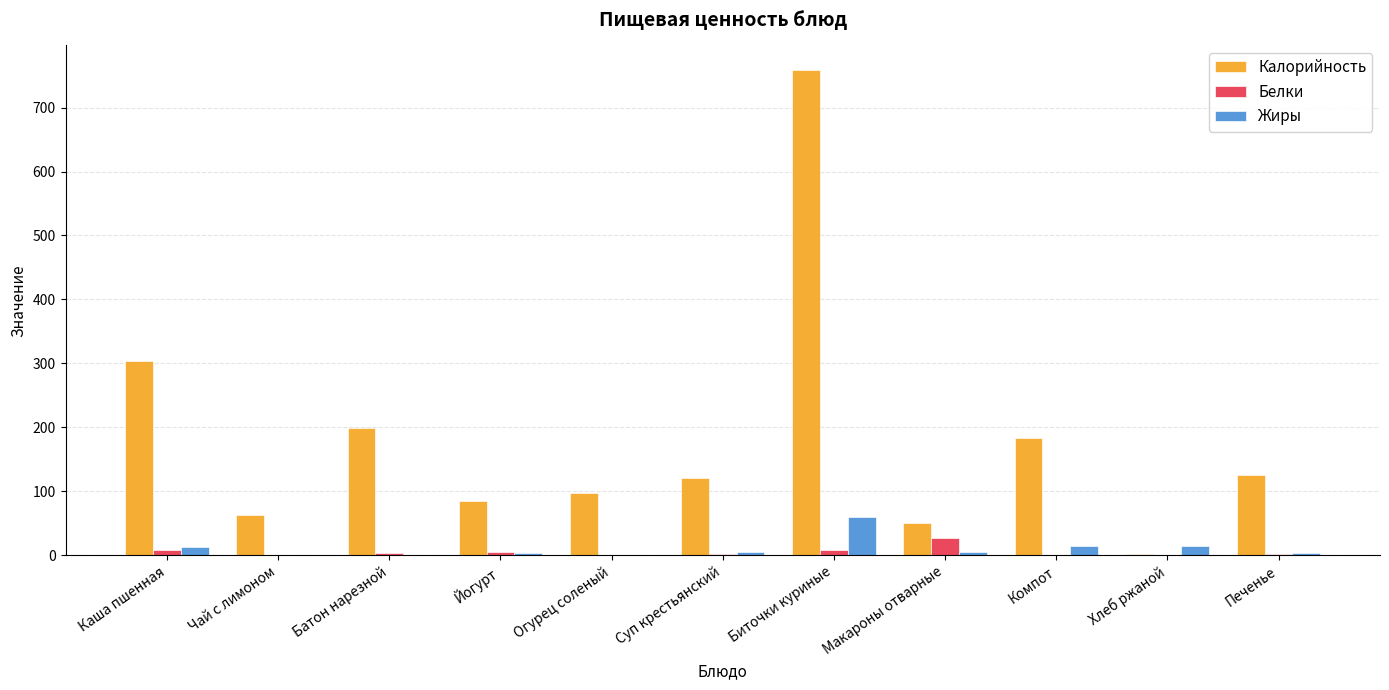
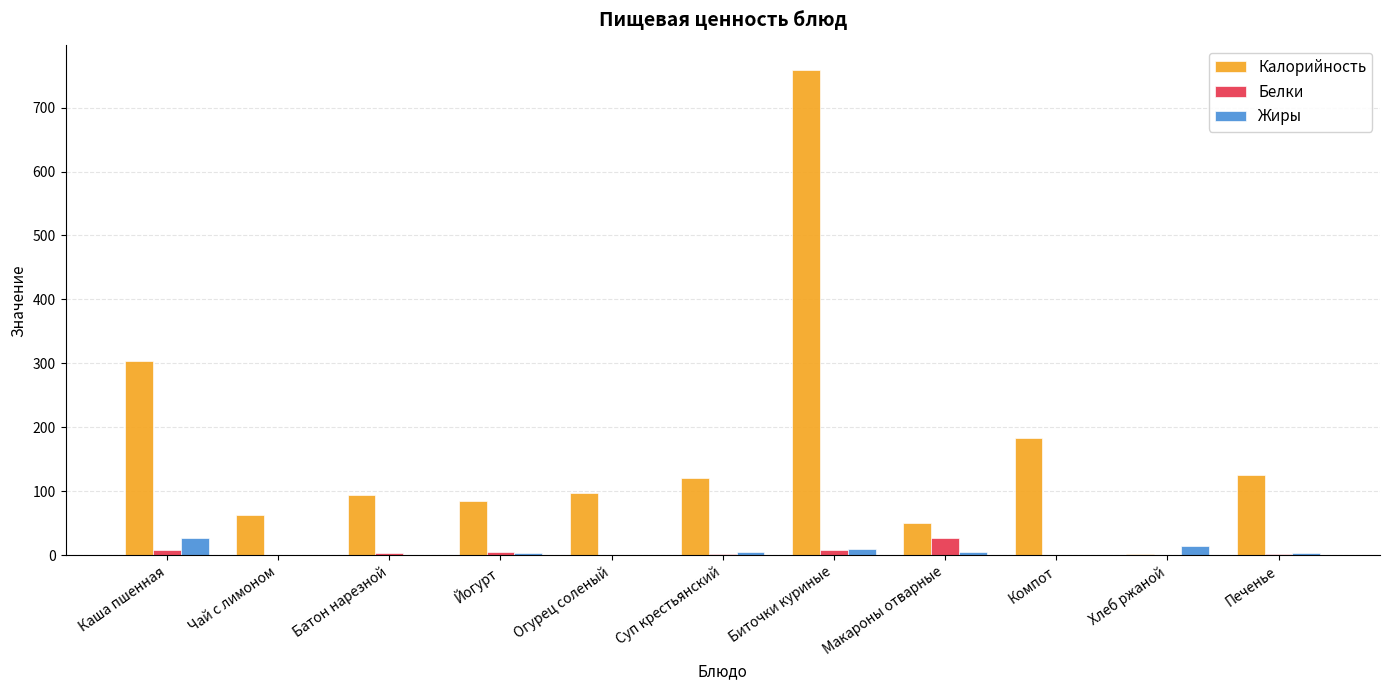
Жиры, Каша пшенная: 10 -> 30
Калорийность, Батон нарезной: 200 -> 90
Жиры, Биточки куриные: 60 -> 10
Жиры, Компот: 20 -> 0
